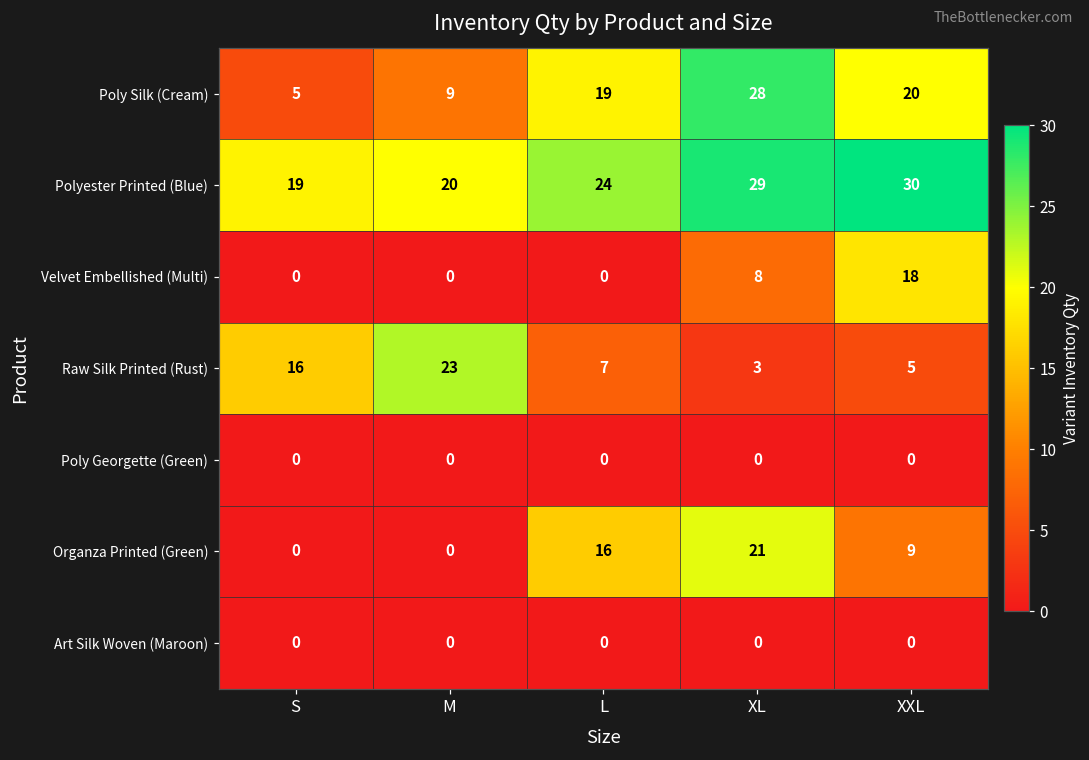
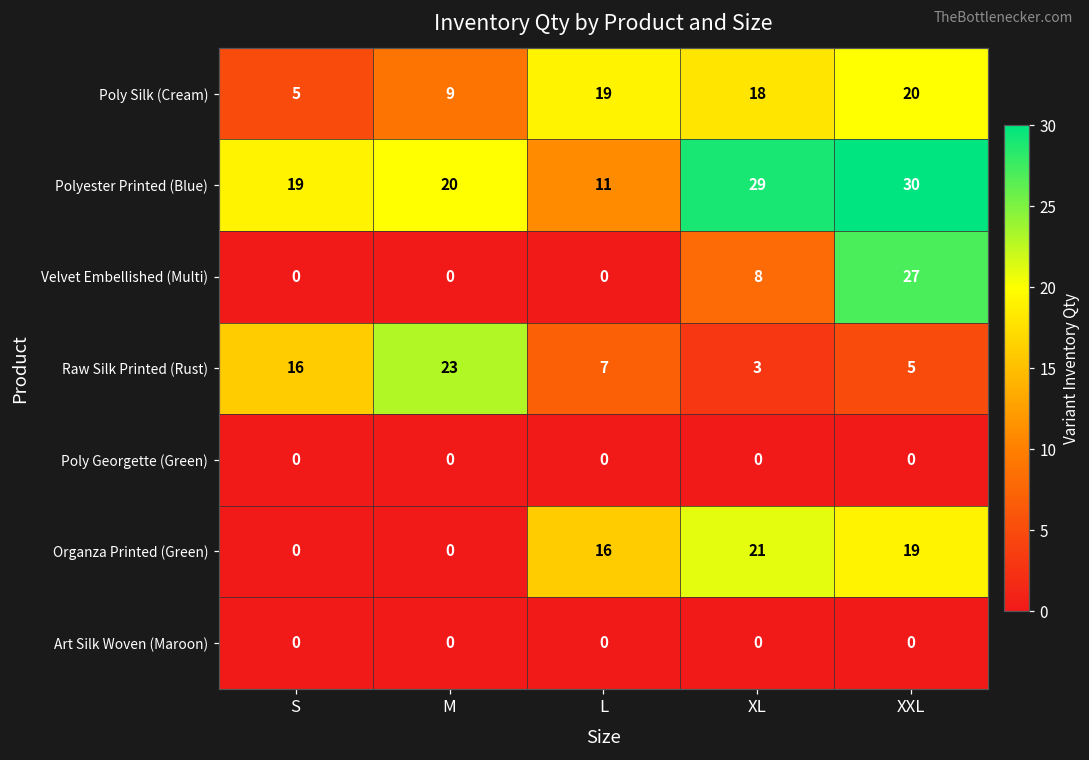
Poly Silk (Cream), XL: 28 -> 18
Polyester Printed (Blue), L: 24 -> 11
Velvet Embellished (Multi), XXL: 18 -> 27
Organza Printed (Green), XXL: 9 -> 19
